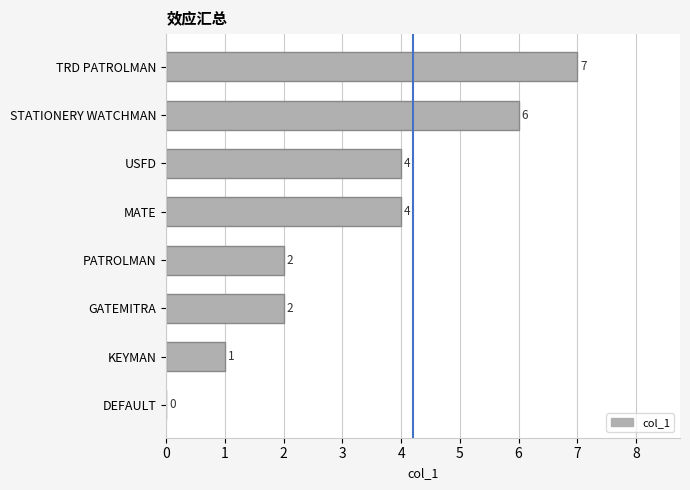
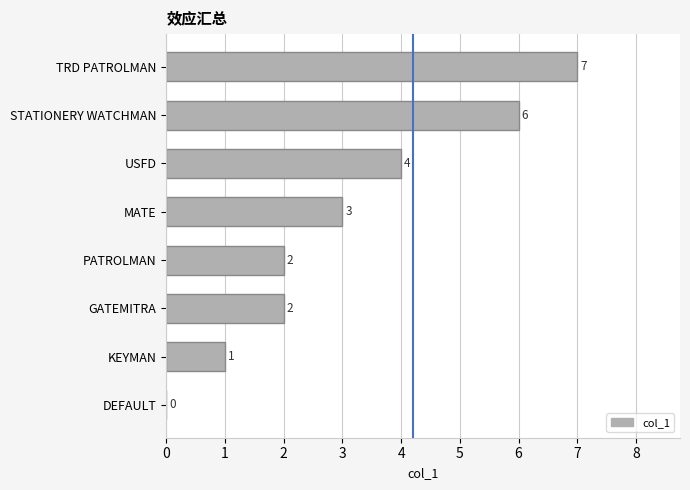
MATE: 4 -> 3
